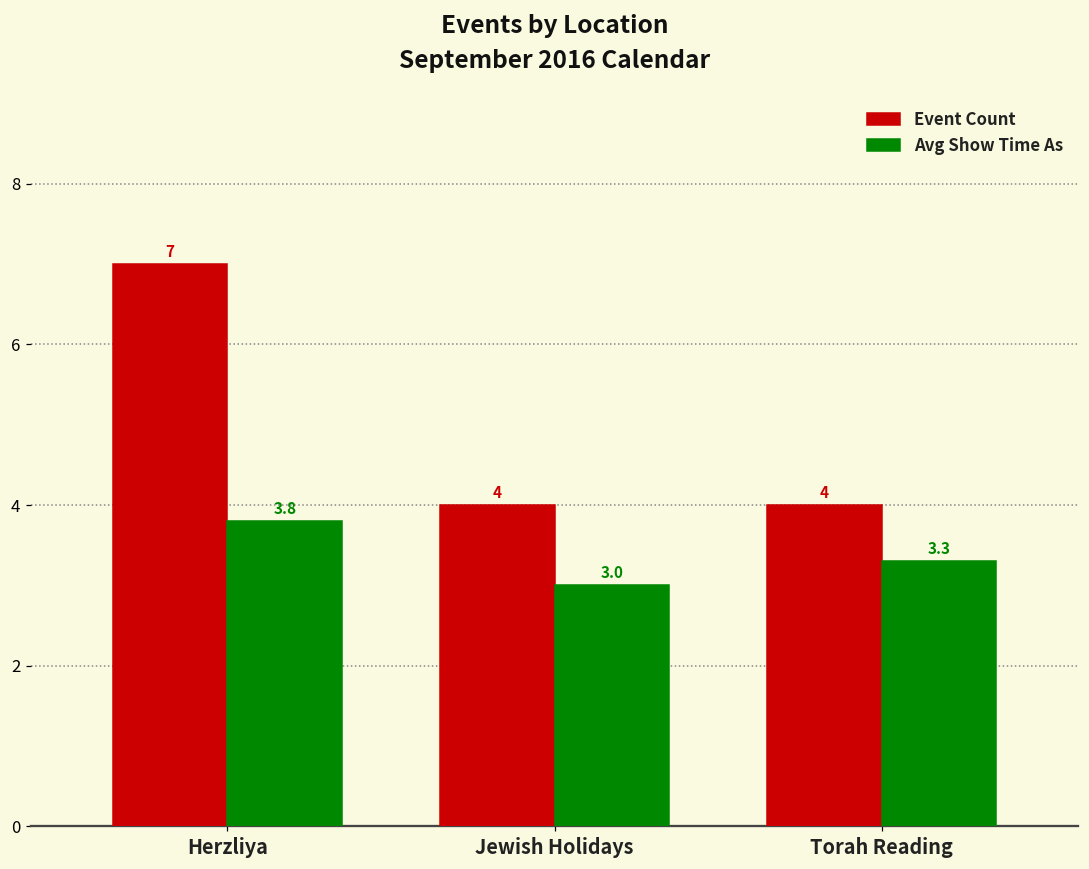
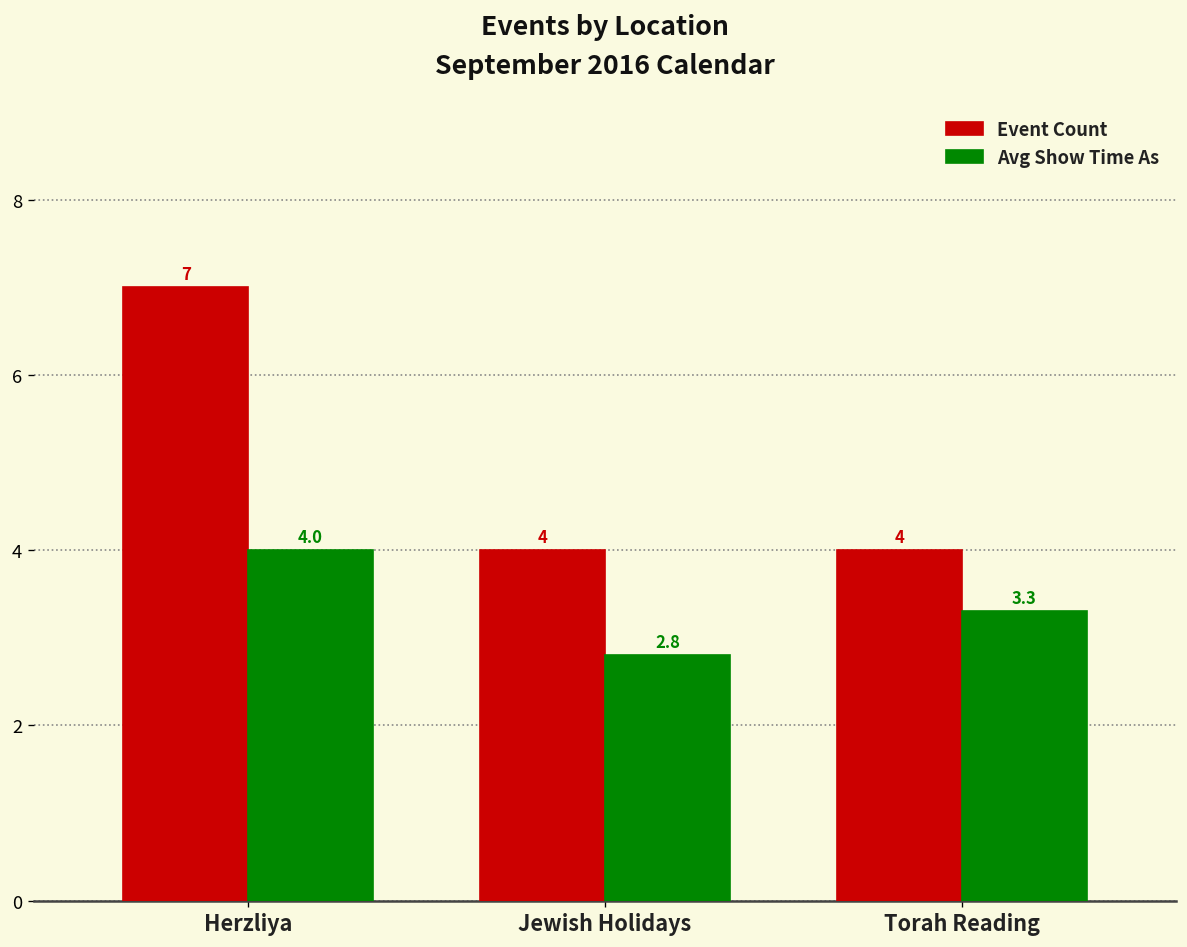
Avg Show Time As, Herzliya: 3.8 -> 4.0
Avg Show Time As, Jewish Holidays: 3.0 -> 2.8
